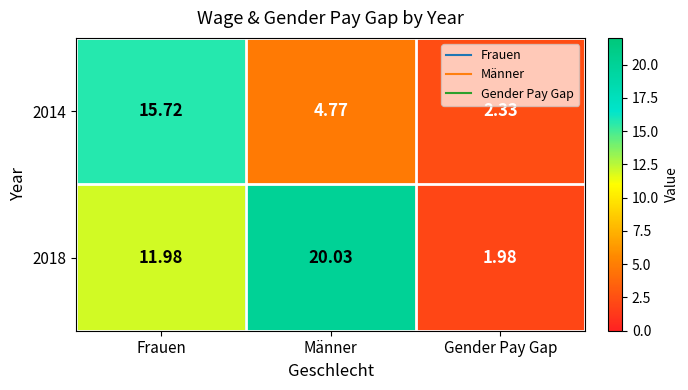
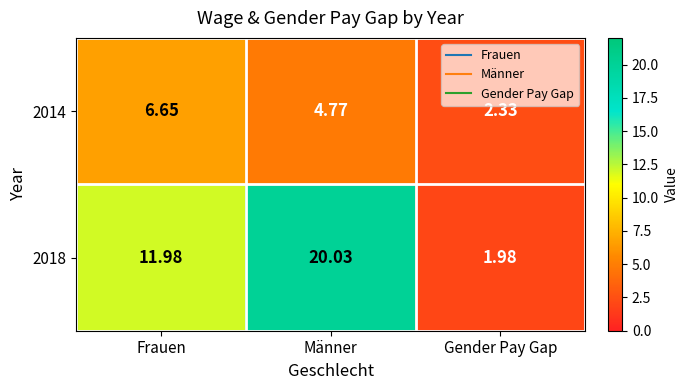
2014, Frauen: 15.72 -> 6.65
